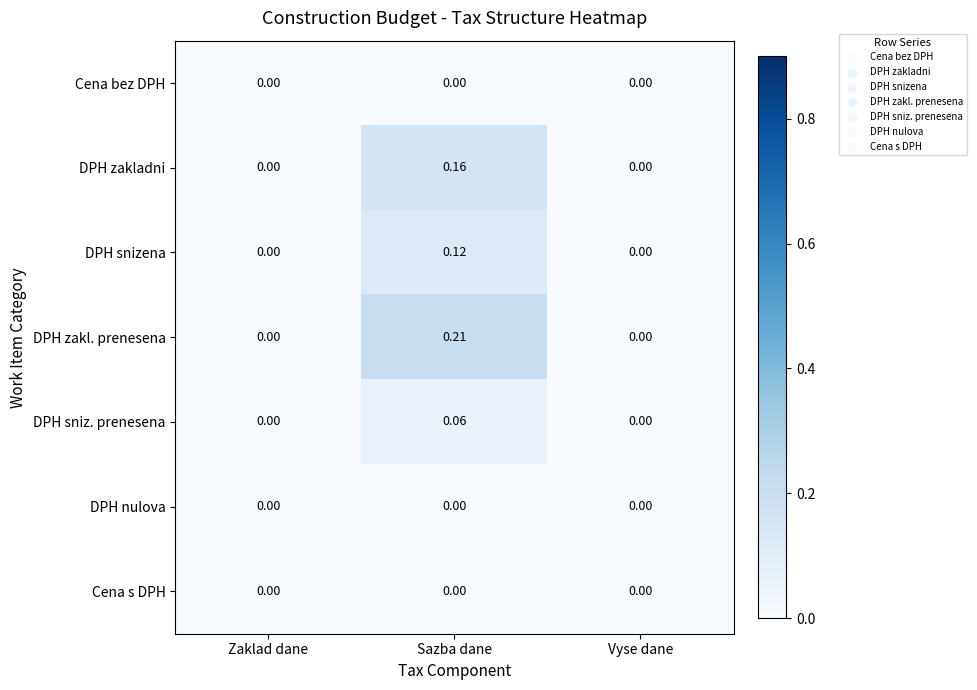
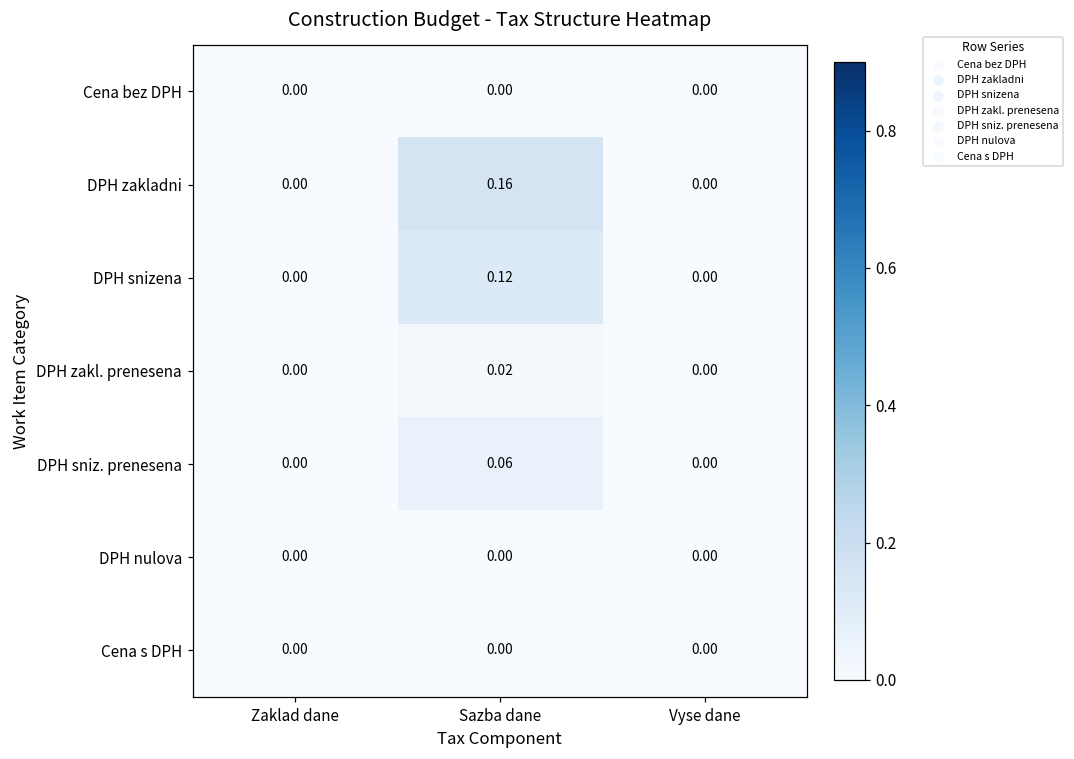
DPH zakl. prenesena, Sazba dane: 0.21 -> 0.02
